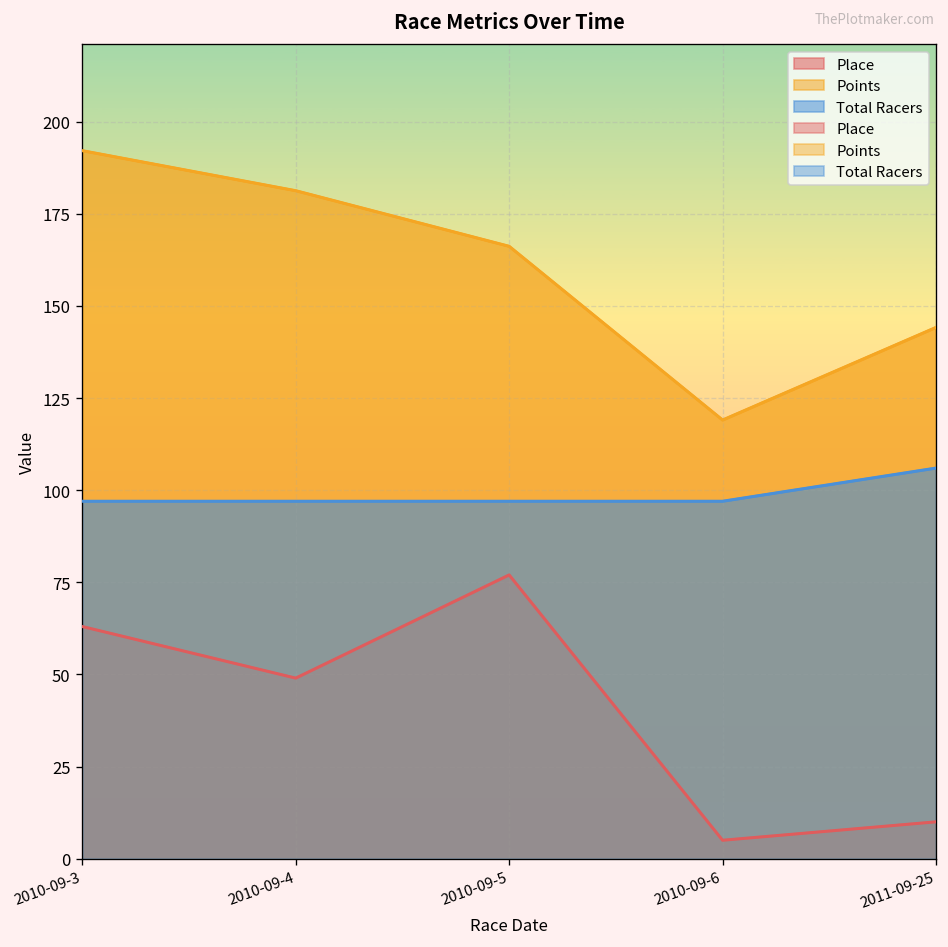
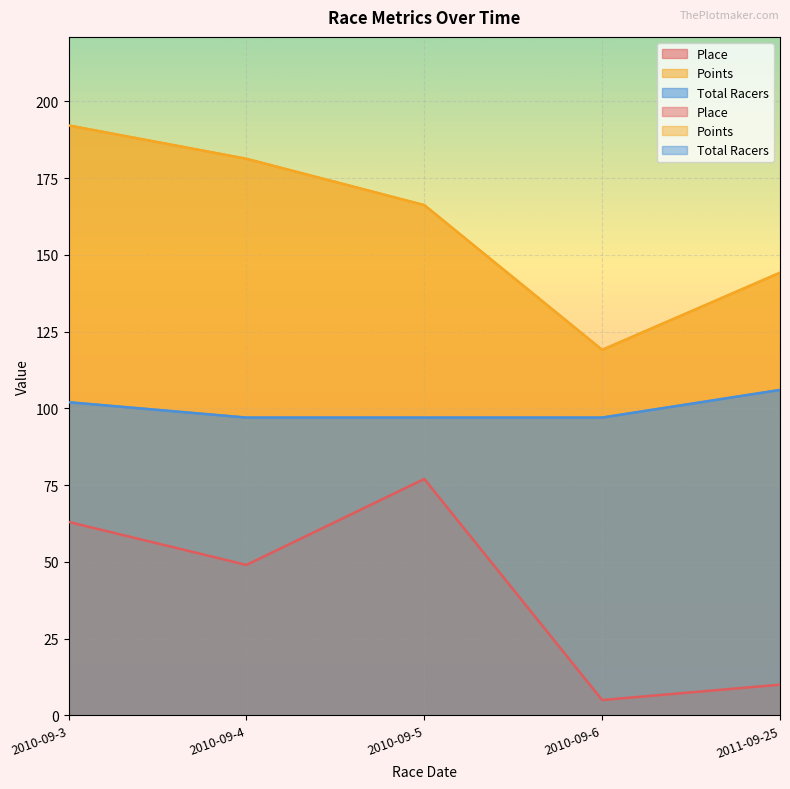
Total Racers, 2010-09-3: 97 -> 102
